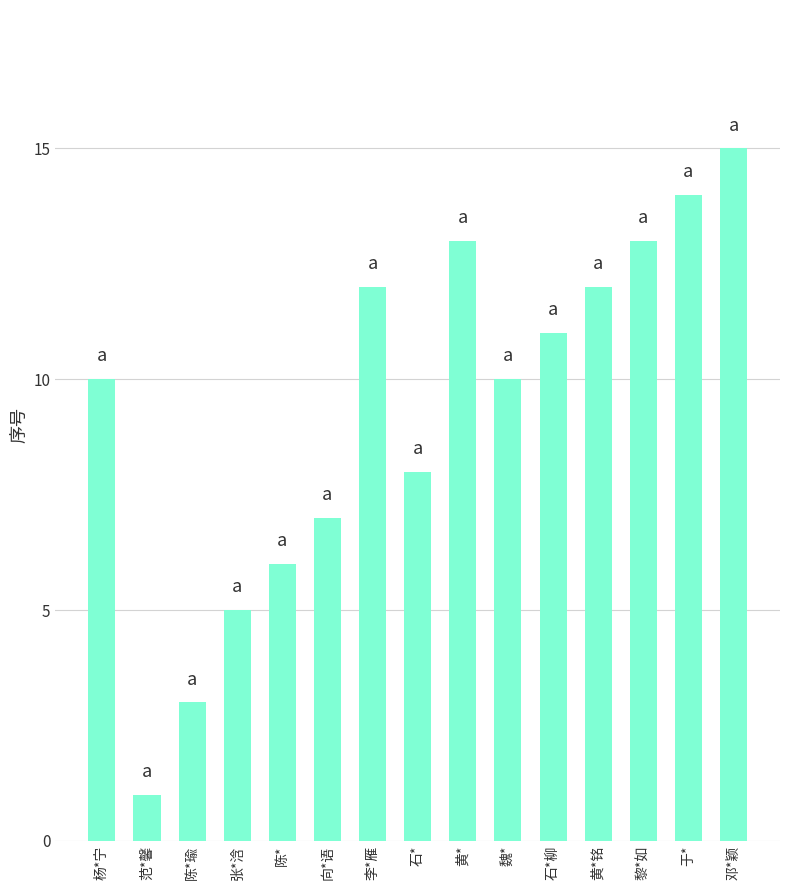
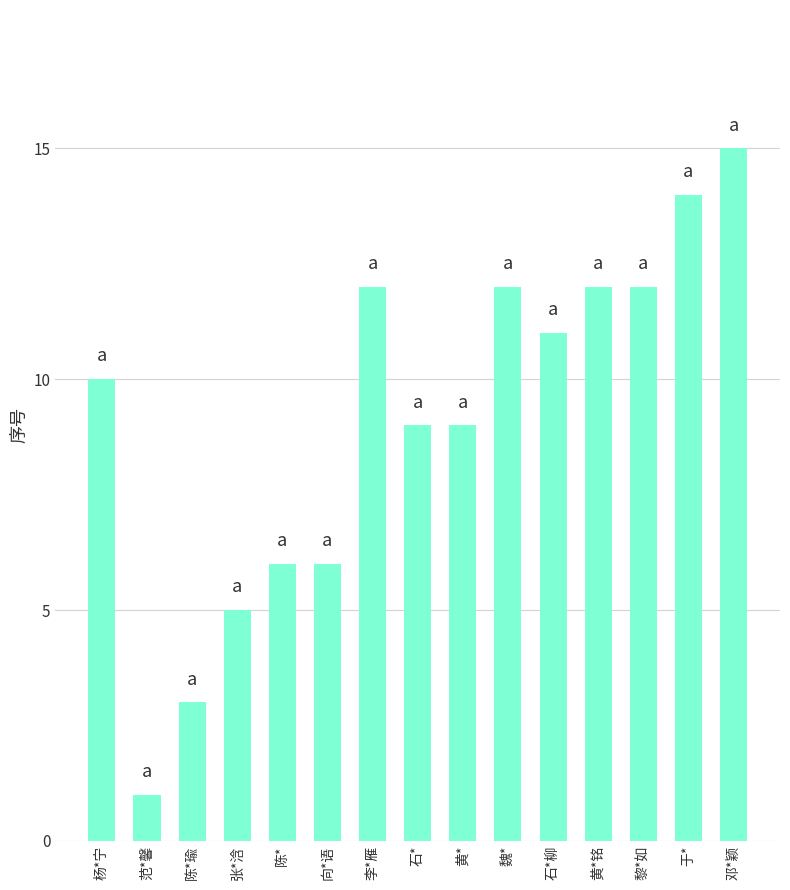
向*语: 7 -> 6
石*: 8 -> 9
黄*: 13 -> 9
魏*: 10 -> 12
黎*如: 13 -> 12
